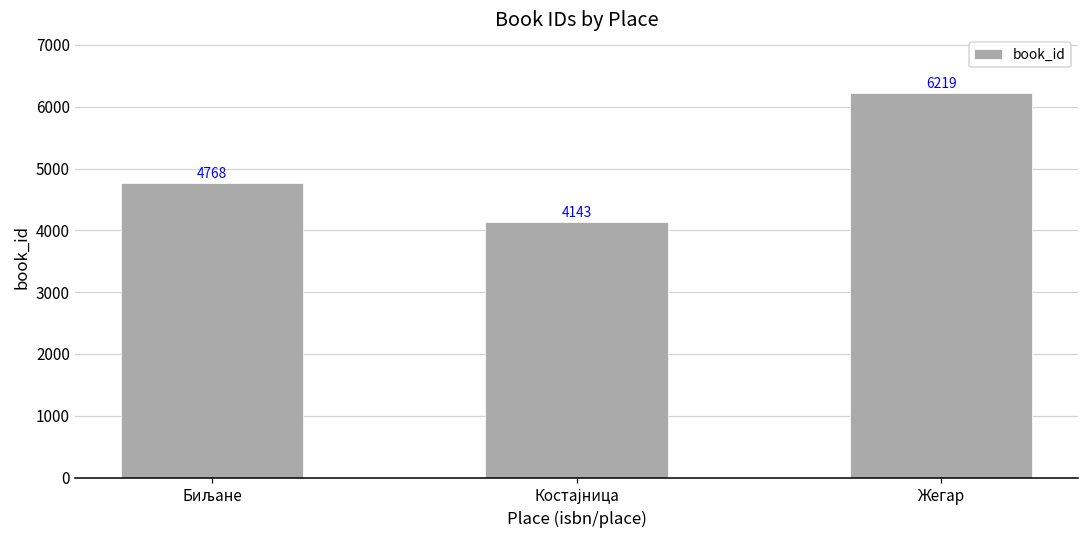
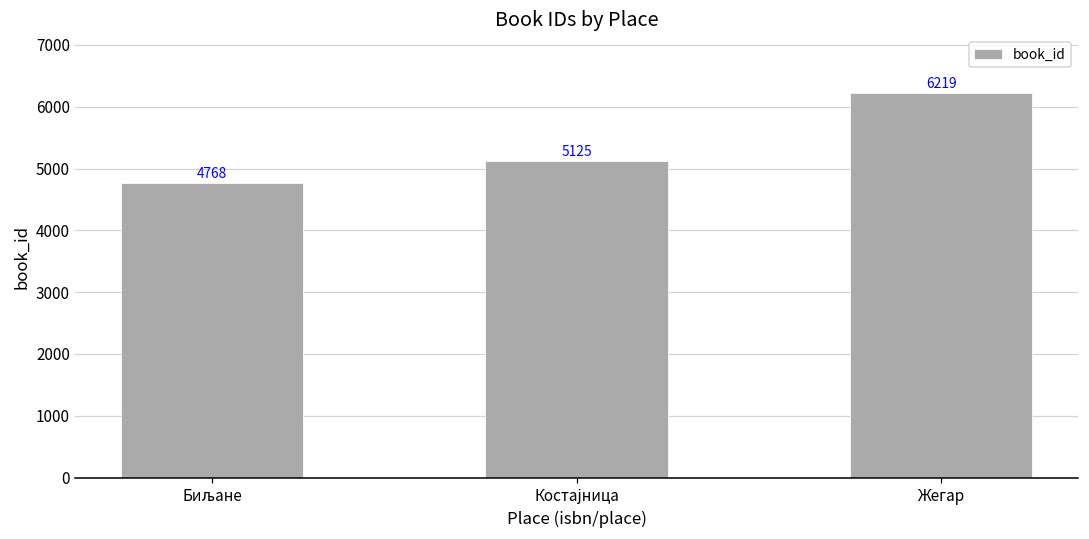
Костајница: 4143 -> 5125
